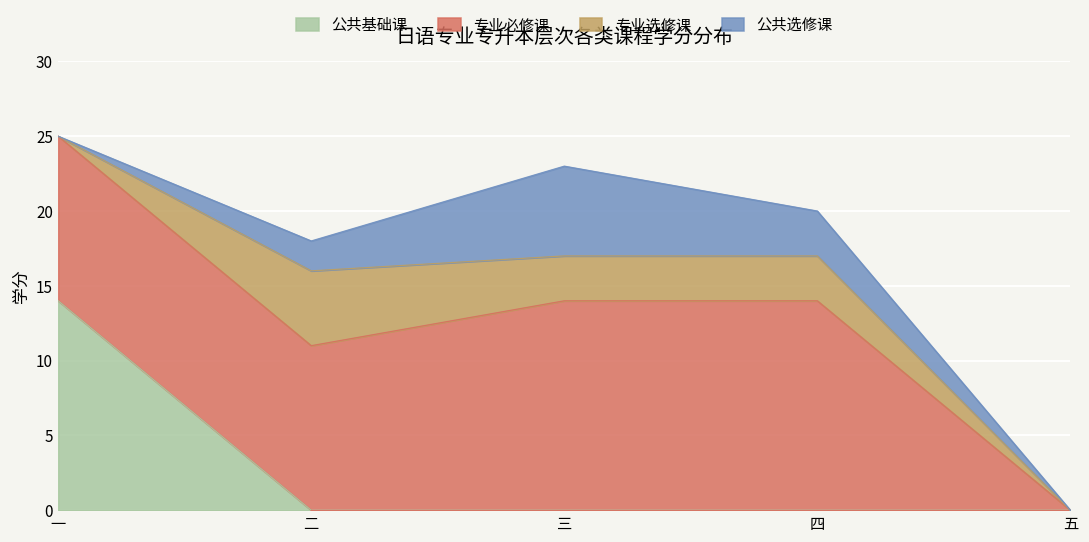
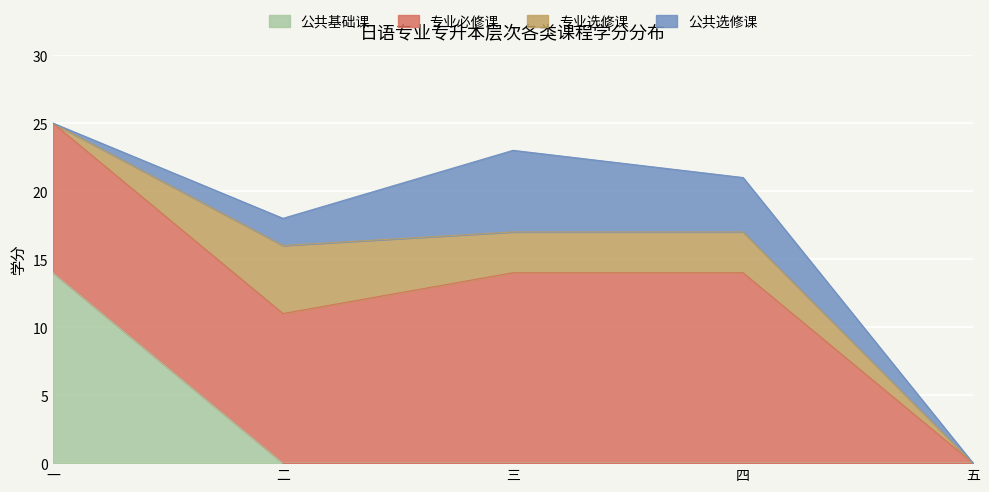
公共选修课, 四: 3 -> 4
